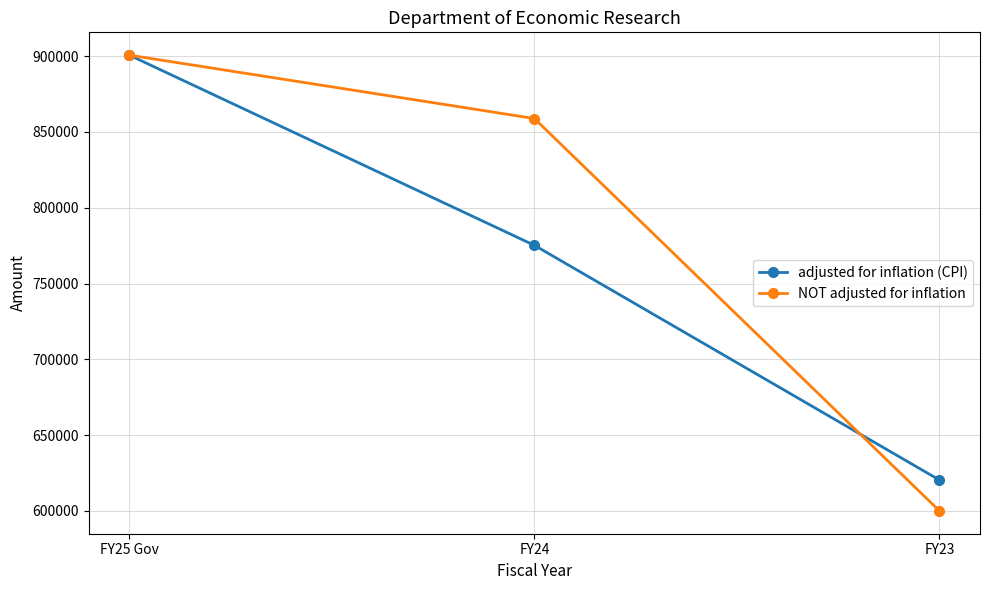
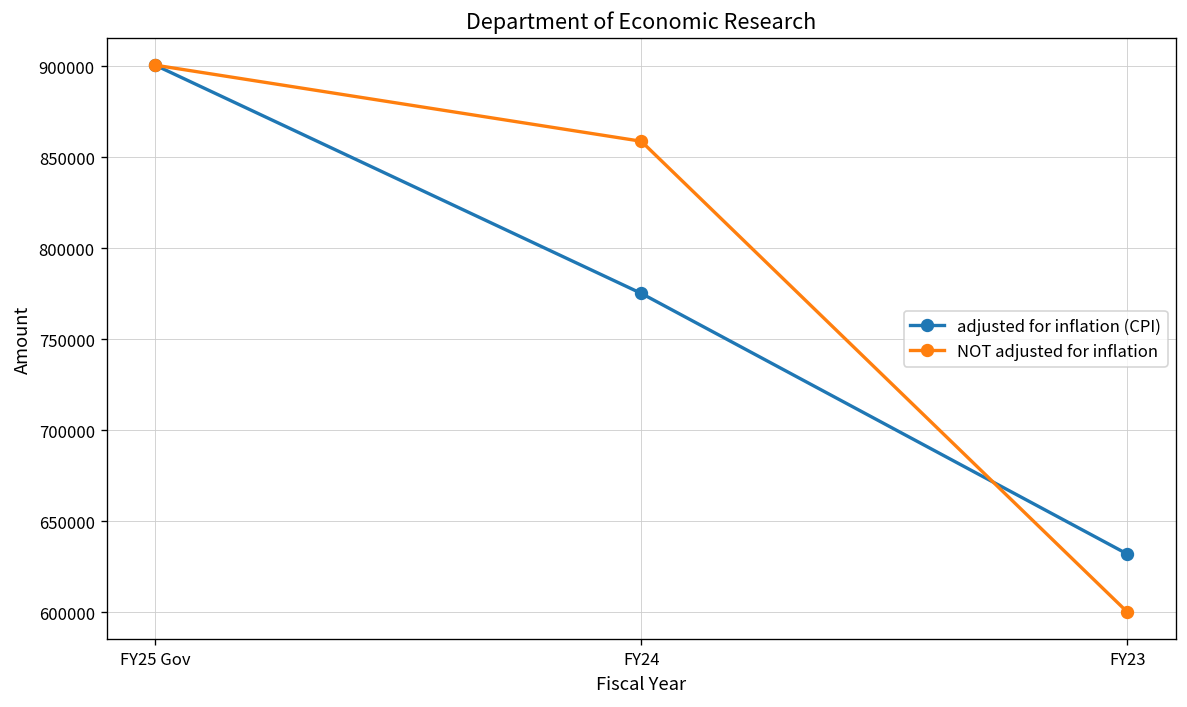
adjusted for inflation (CPI), FY23: 620000 -> 632000
